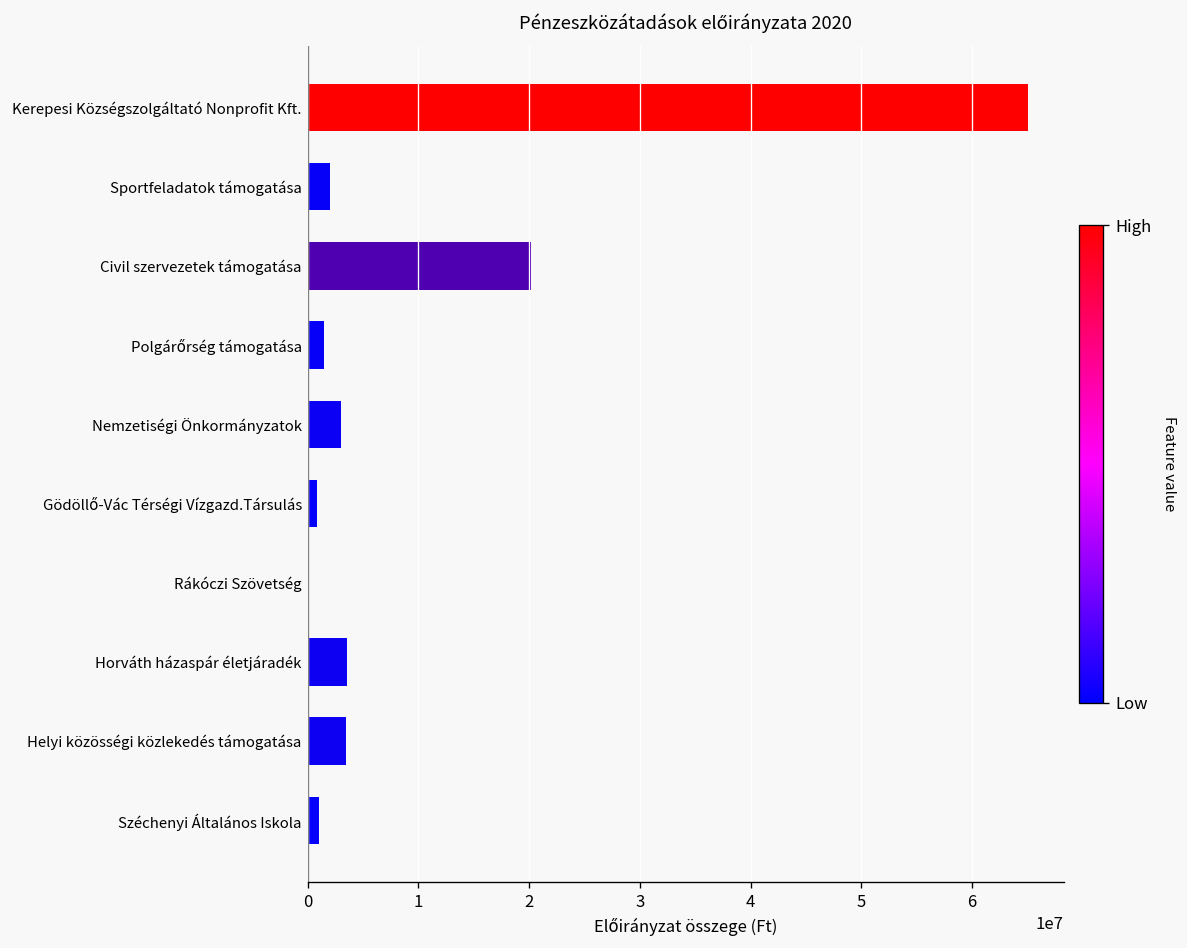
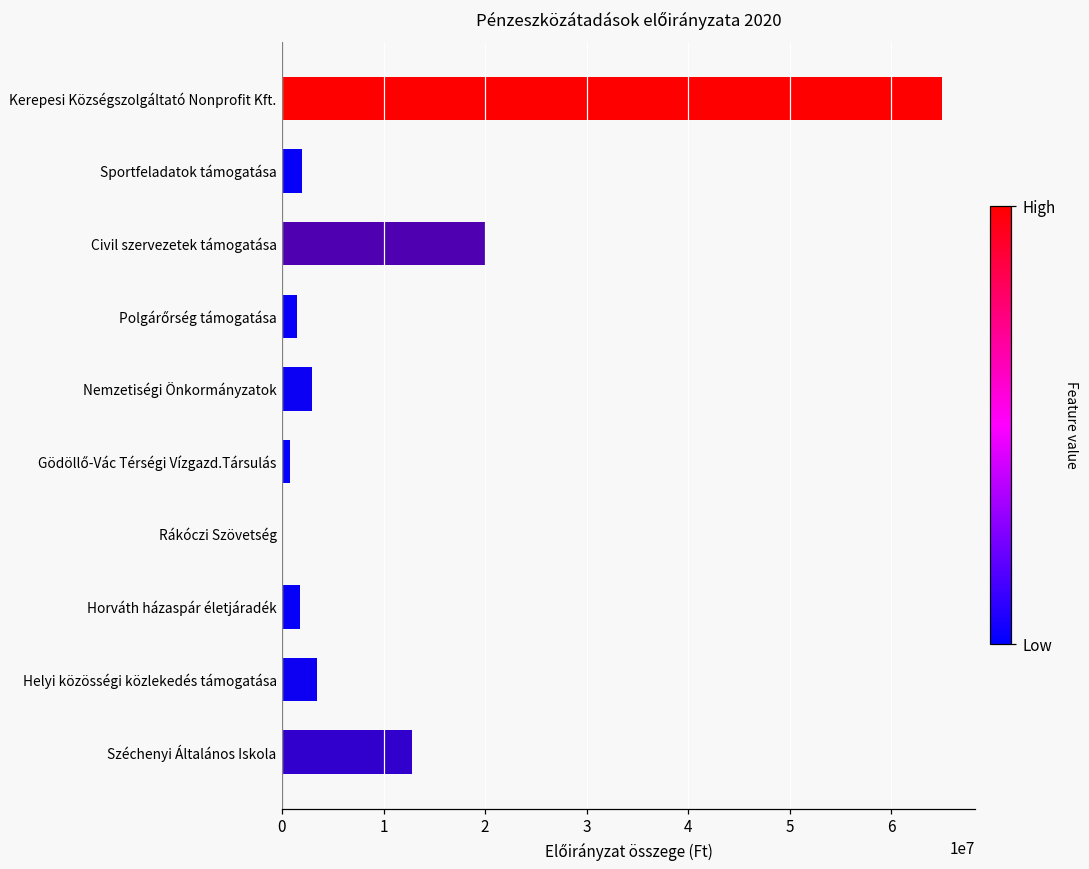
Horváth házaspár életjáradék: 4000000 -> 2000000
Széchenyi Általános Iskola: 1000000 -> 13000000
